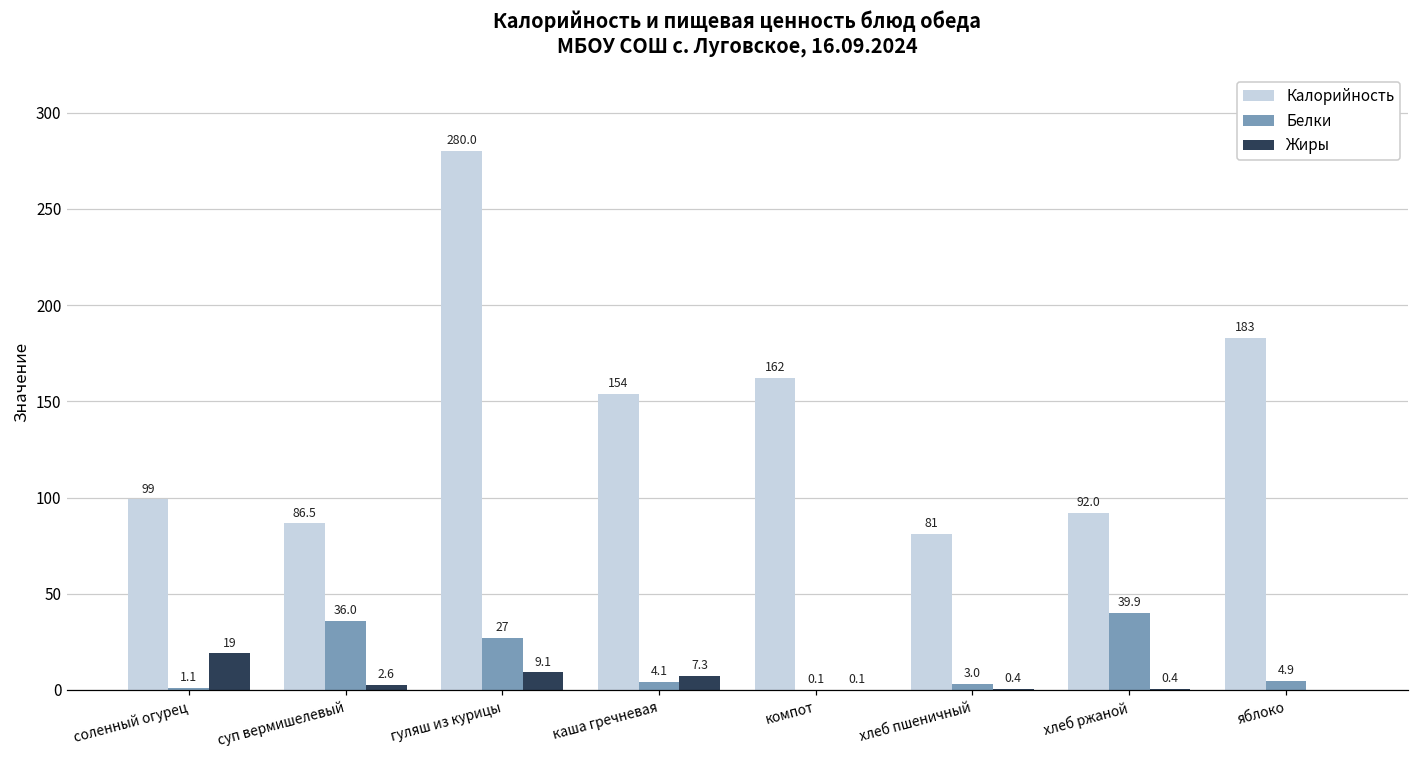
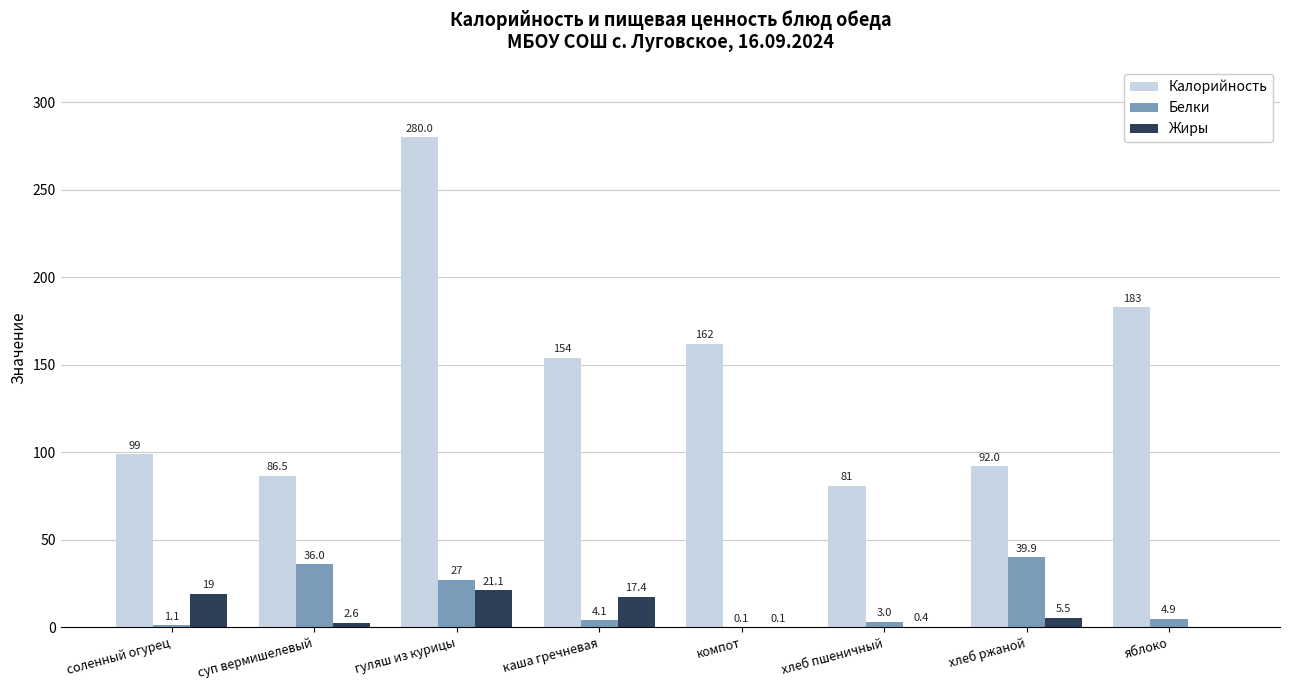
Жиры, гуляш из курицы: 9.1 -> 21.1
Жиры, каша гречневая: 7.3 -> 17.4
Жиры, хлеб ржаной: 0.4 -> 5.5
